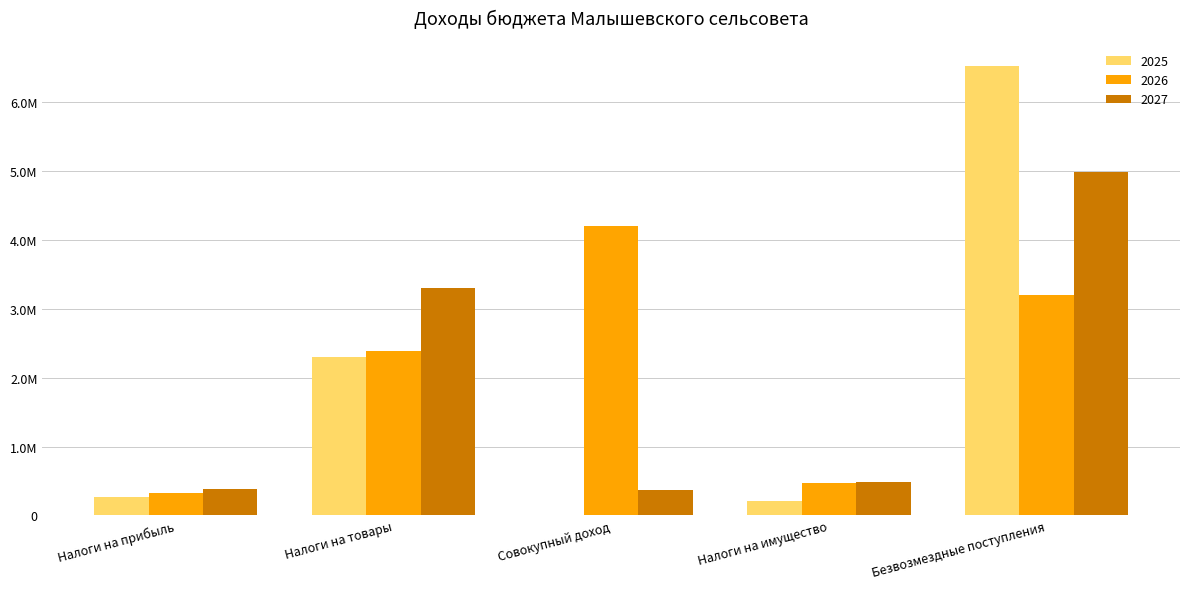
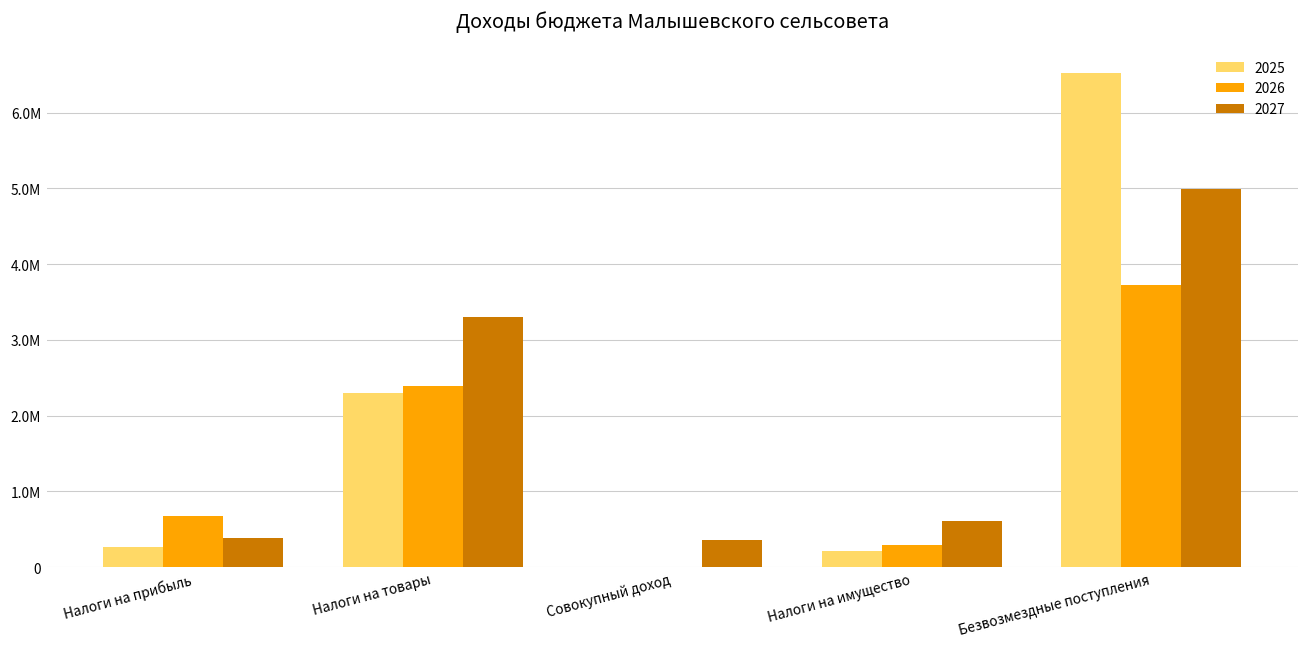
2026, Налоги на прибыль: 0.3М -> 0.7М
2026, Совокупный доход: 4.2М -> 0.0М
2026, Налоги на имущество: 0.5М -> 0.3М
2027, Налоги на имущество: 0.5М -> 0.6М
2026, Безвозмездные поступления: 3.2М -> 3.7М
